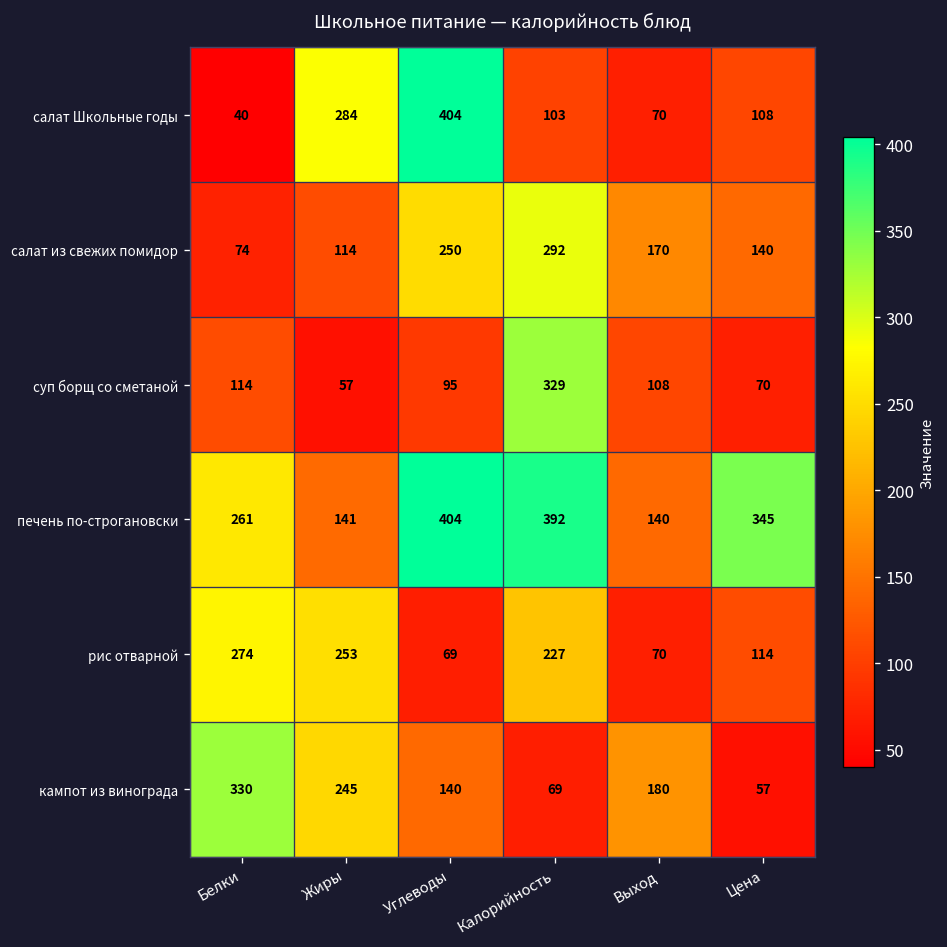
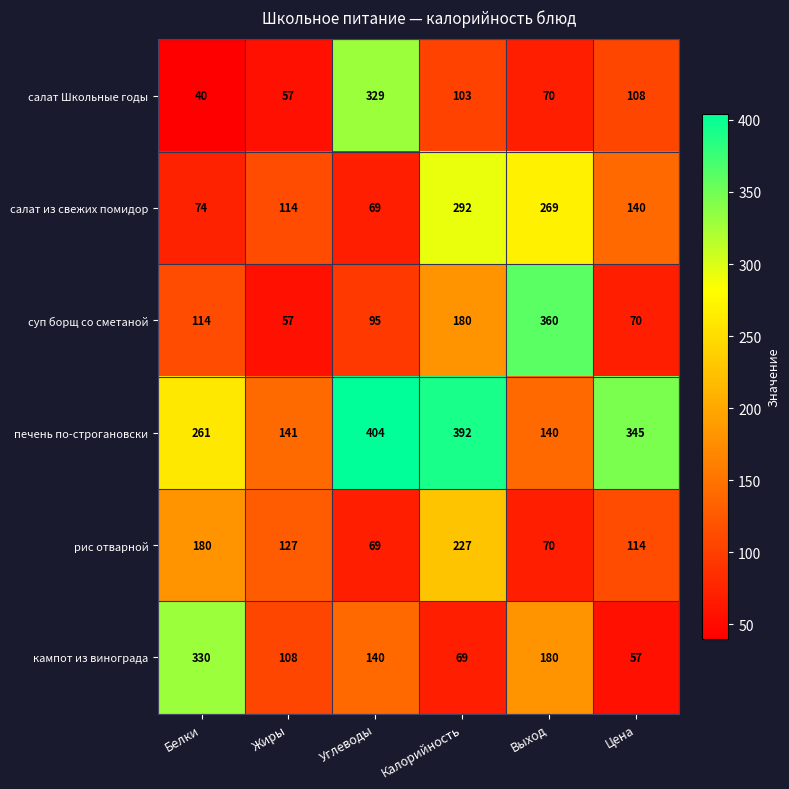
салат Школьные годы, Жиры: 284 -> 57
салат Школьные годы, Углеводы: 404 -> 329
салат из свежих помидор, Углеводы: 250 -> 69
салат из свежих помидор, Выход: 170 -> 269
суп борщ со сметаной, Калорийность: 329 -> 180
суп борщ со сметаной, Выход: 108 -> 360
рис отварной, Белки: 274 -> 180
рис отварной, Жиры: 253 -> 127
кампот из винограда, Жиры: 245 -> 108
